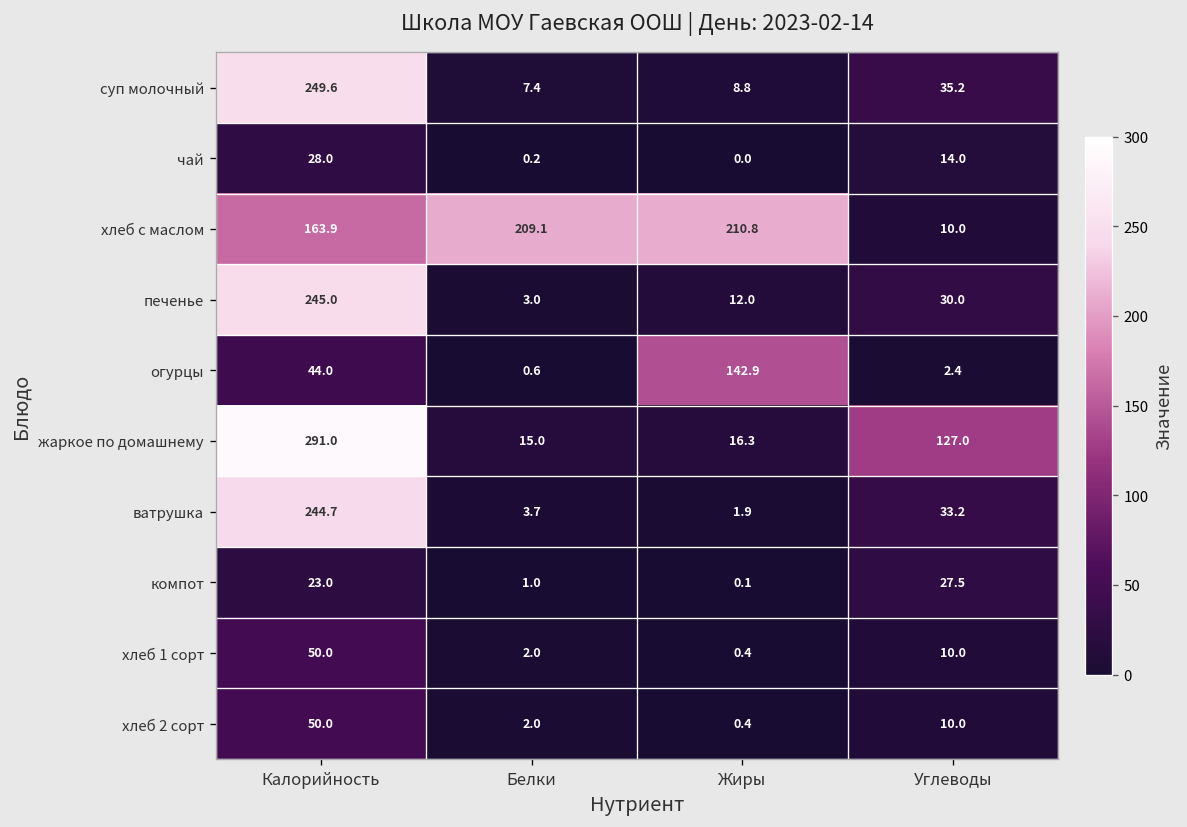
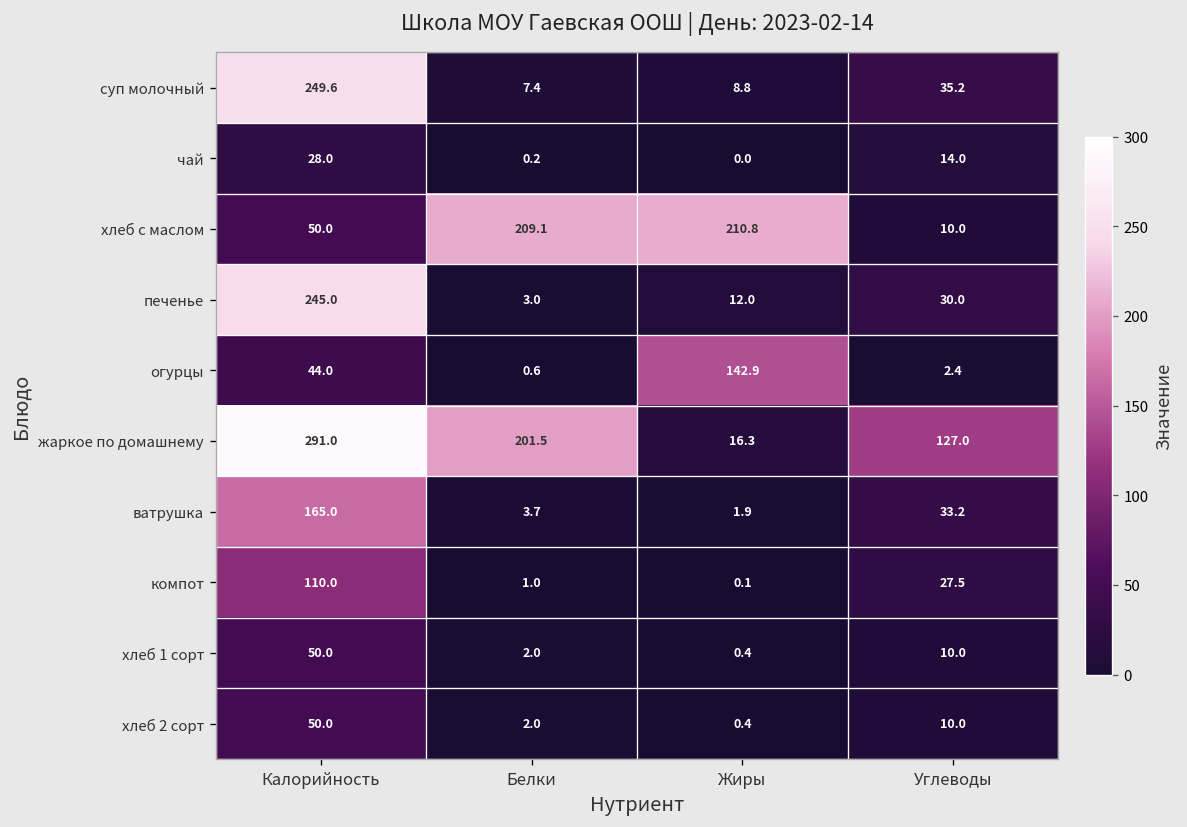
хлеб с маслом, Калорийность: 163.9 -> 50.0
жаркое по домашнему, Белки: 15.0 -> 201.5
ватрушка, Калорийность: 244.7 -> 165.0
компот, Калорийность: 23.0 -> 110.0
